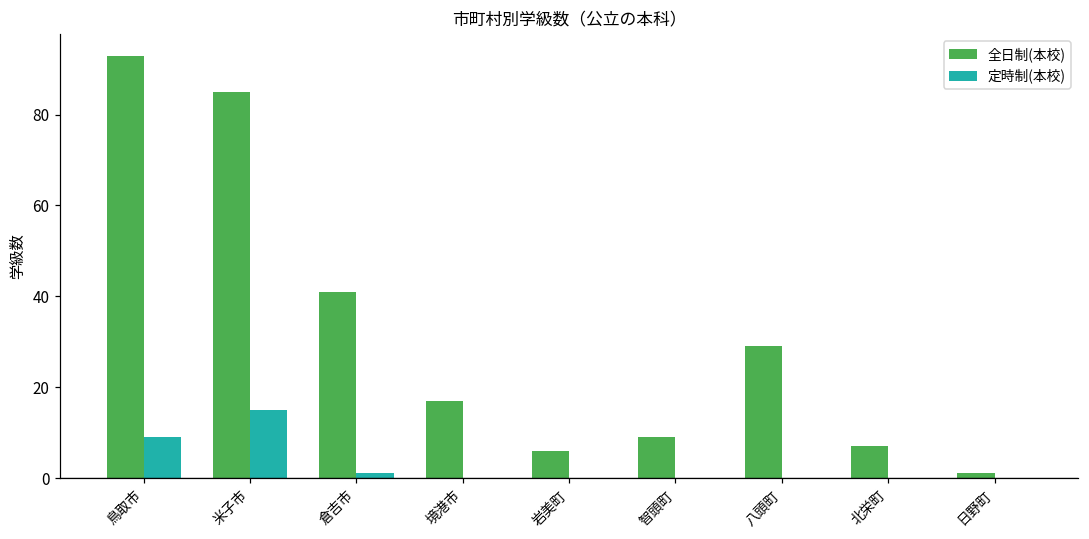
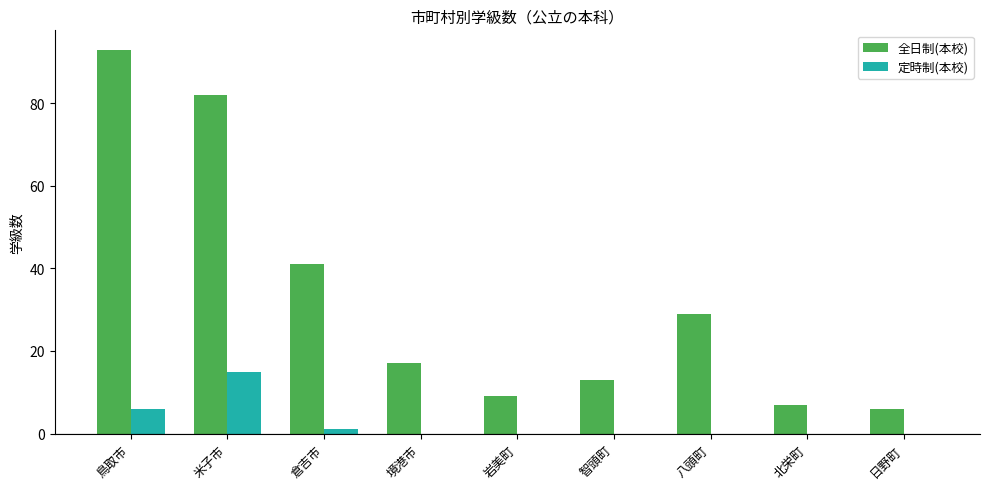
定時制(本校), 鳥取市: 9 -> 6
全日制(本校), 米子市: 85 -> 82
全日制(本校), 岩美町: 6 -> 9
全日制(本校), 智頭町: 9 -> 13
全日制(本校), 日野町: 1 -> 6
